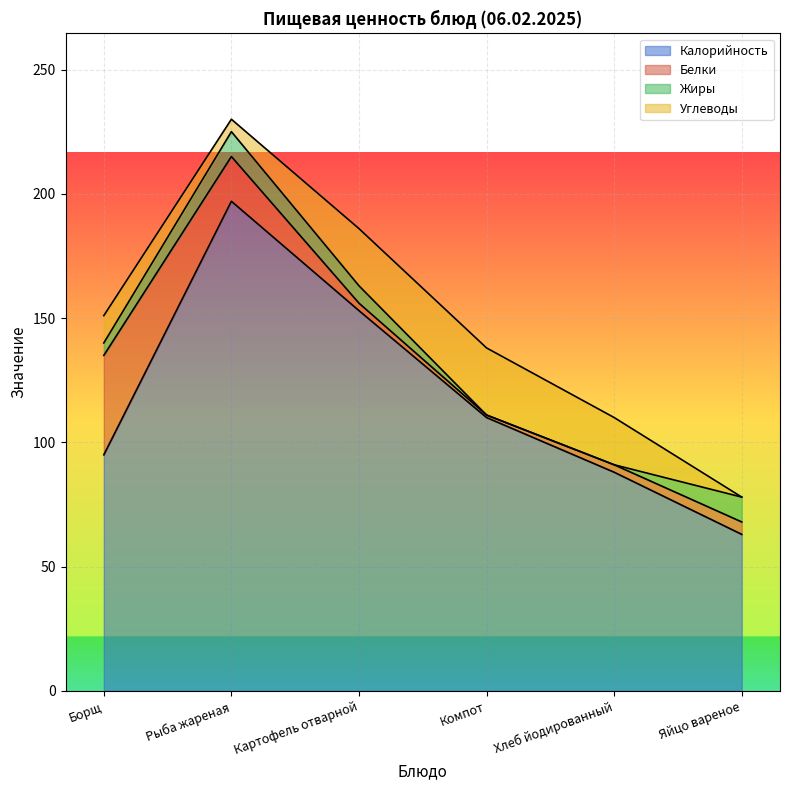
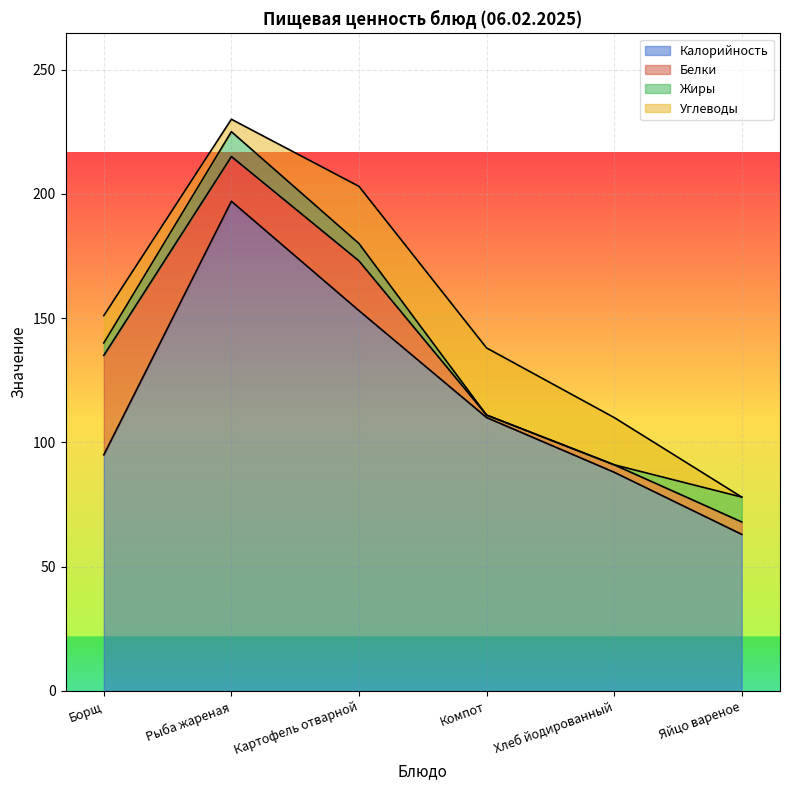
Белки, Картофель отварной: 3 -> 20
